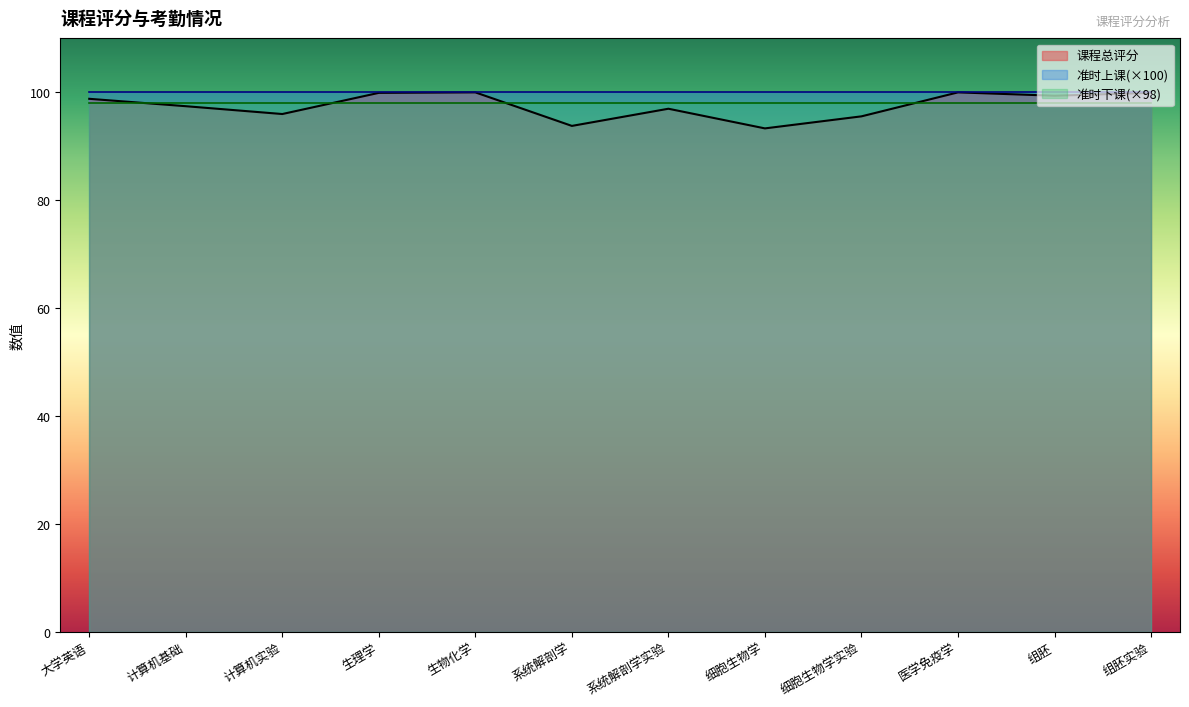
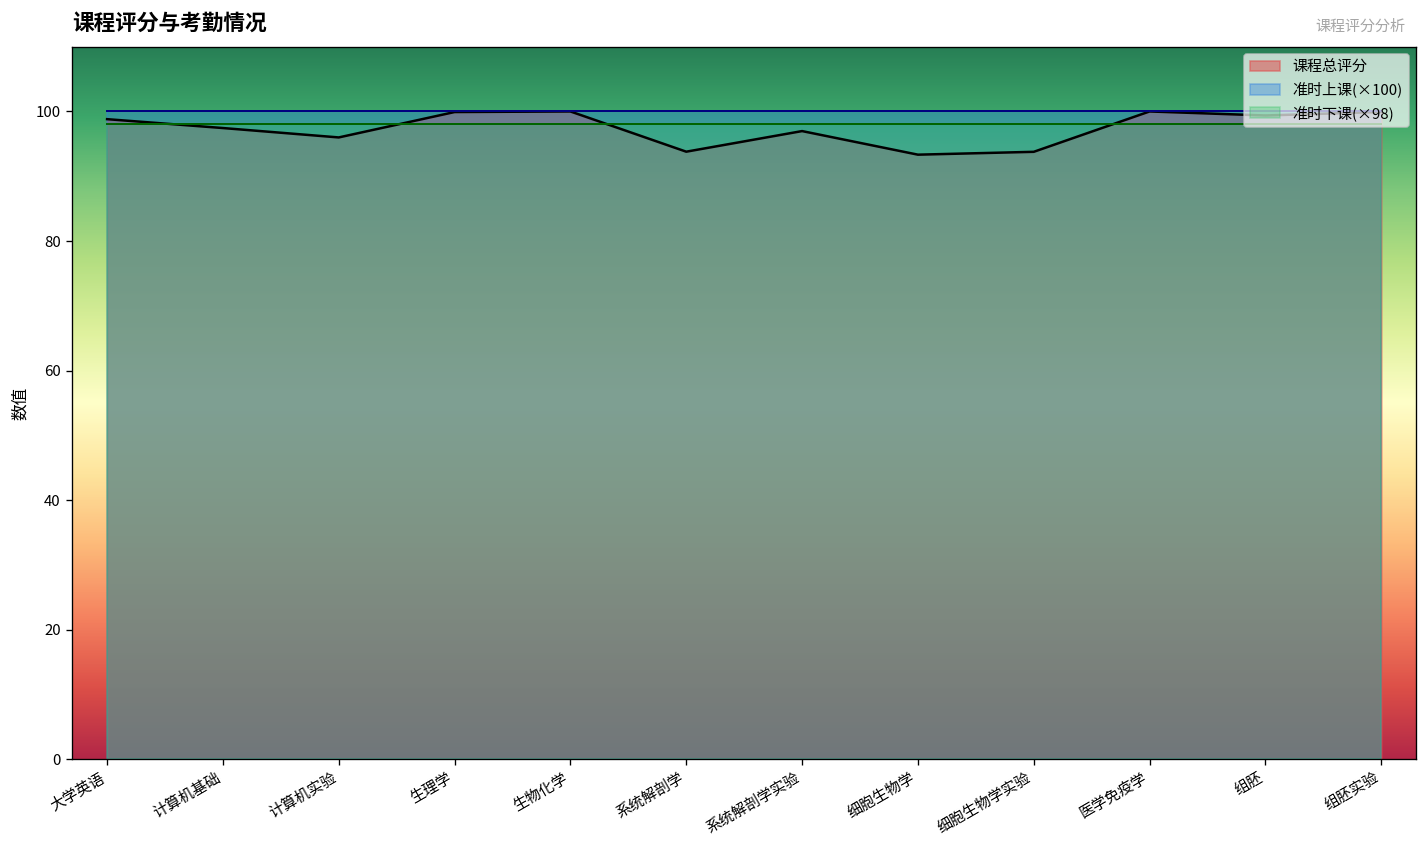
课程总评分, 细胞生物学实验: 96 -> 94
